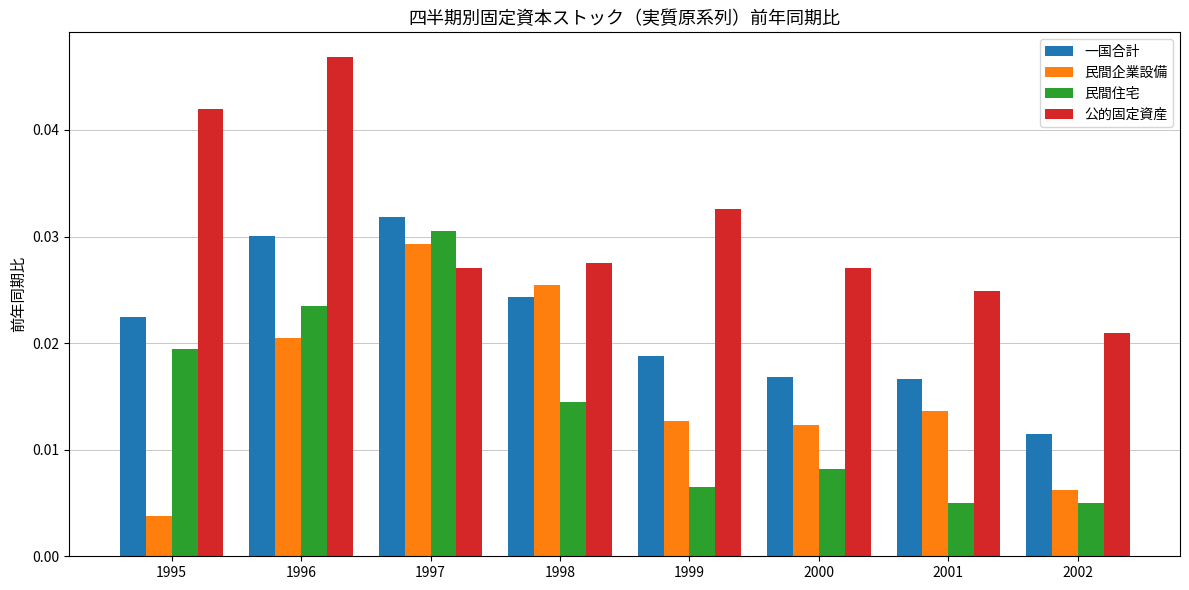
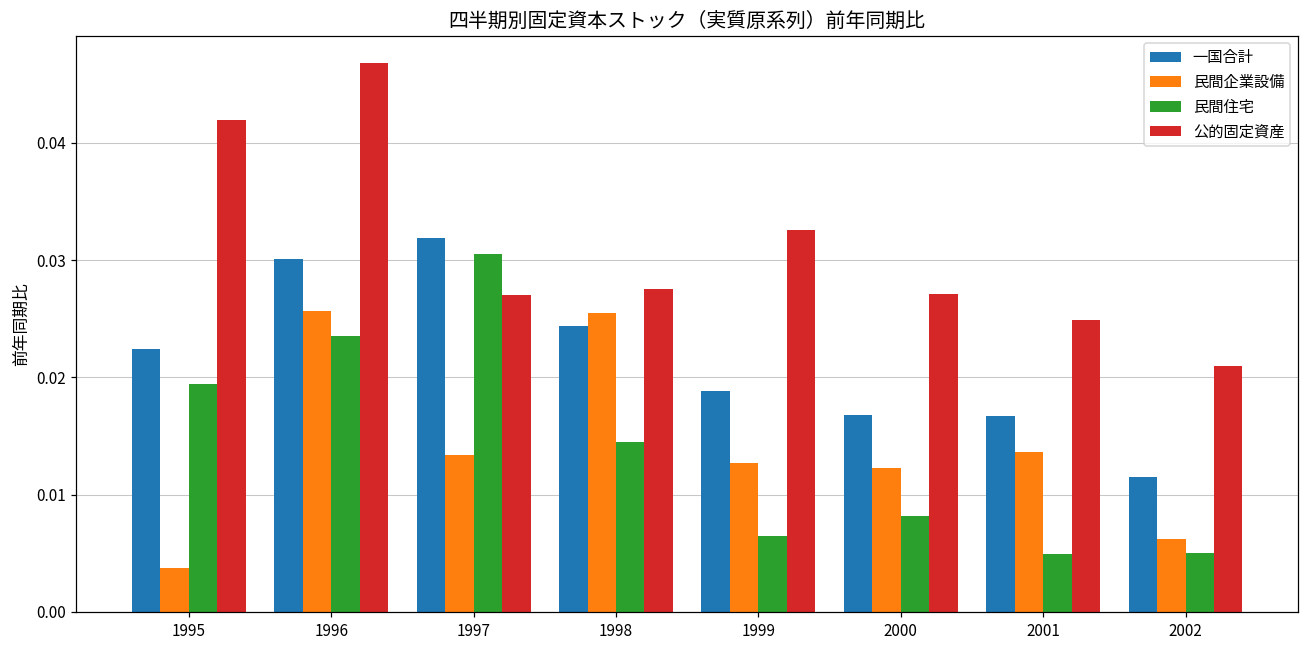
民間企業設備, 1996: 0.0205 -> 0.0256
民間企業設備, 1997: 0.0293 -> 0.0134
